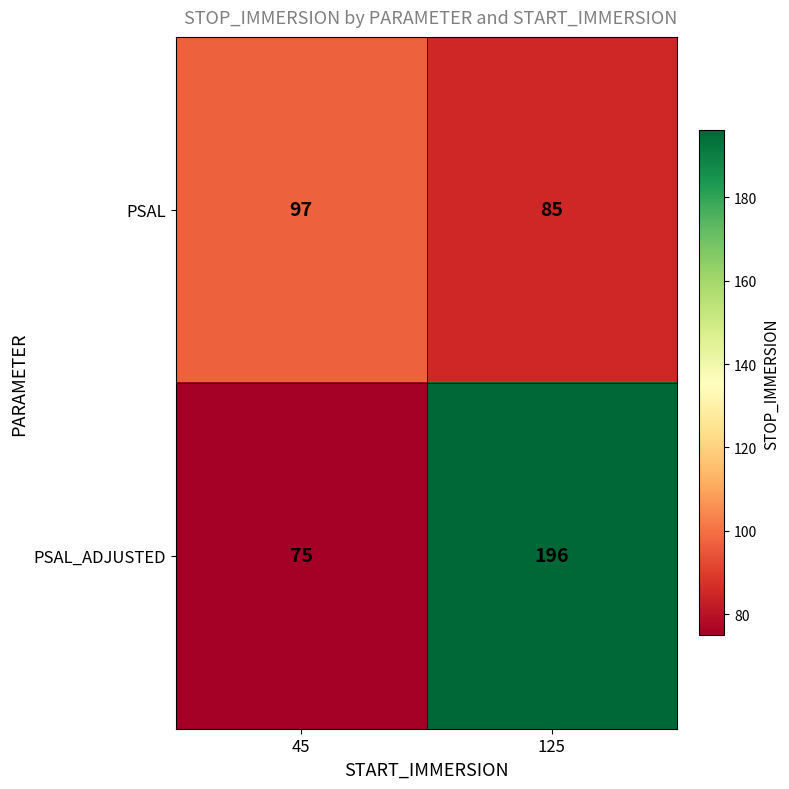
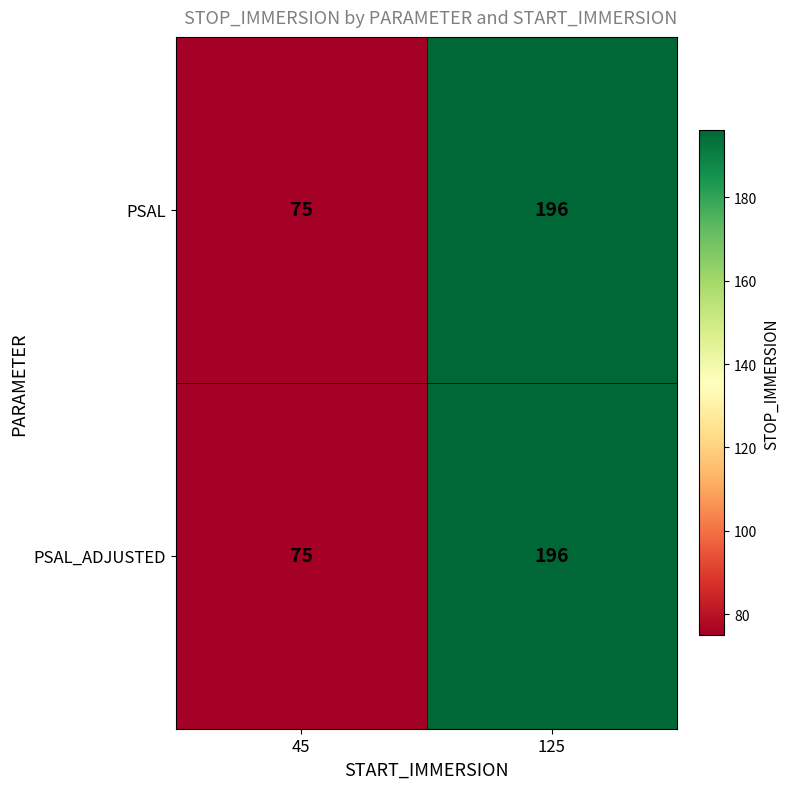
PSAL, 45: 97 -> 75
PSAL, 125: 85 -> 196
